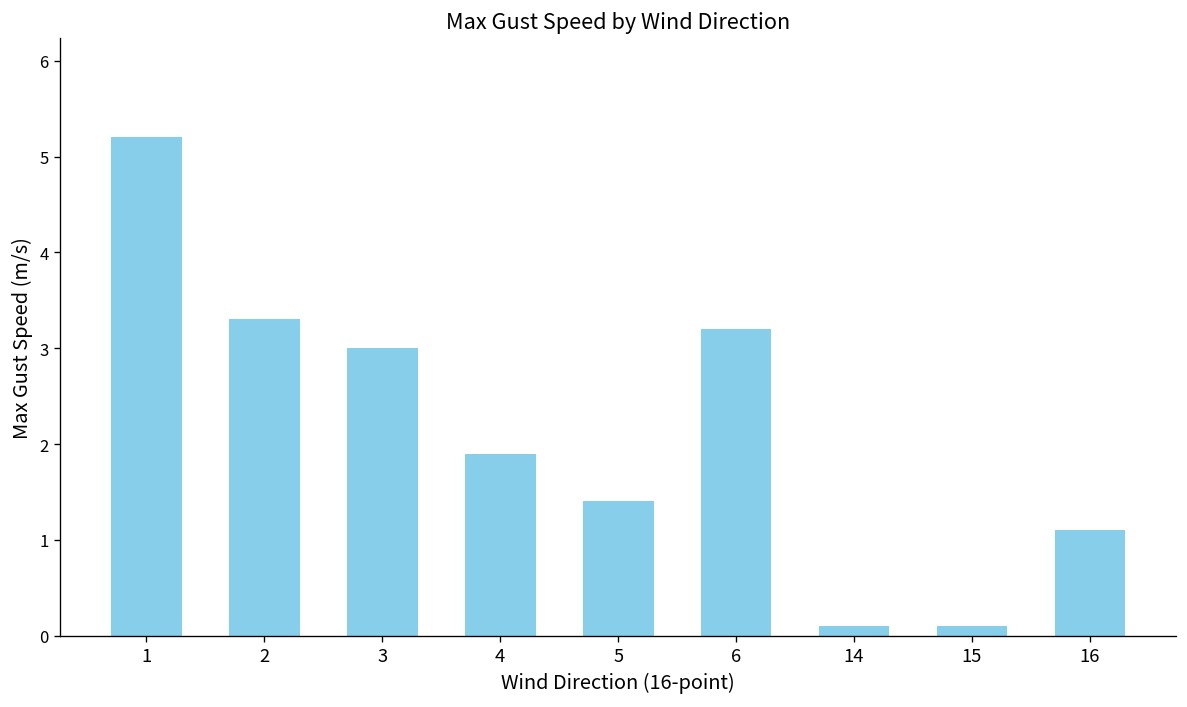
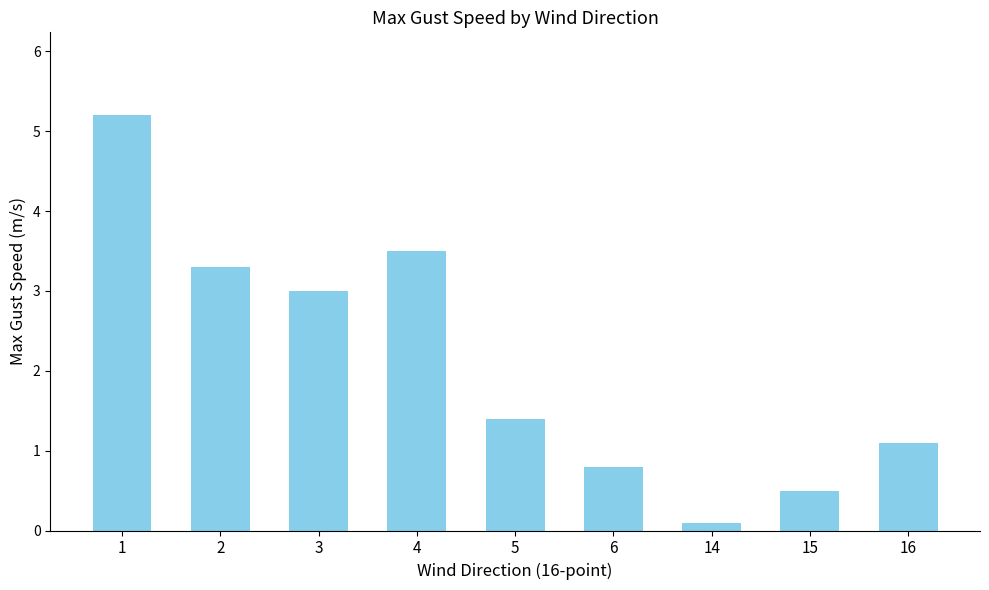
4: 1.9 -> 3.5
6: 3.2 -> 0.8
15: 0.1 -> 0.5
